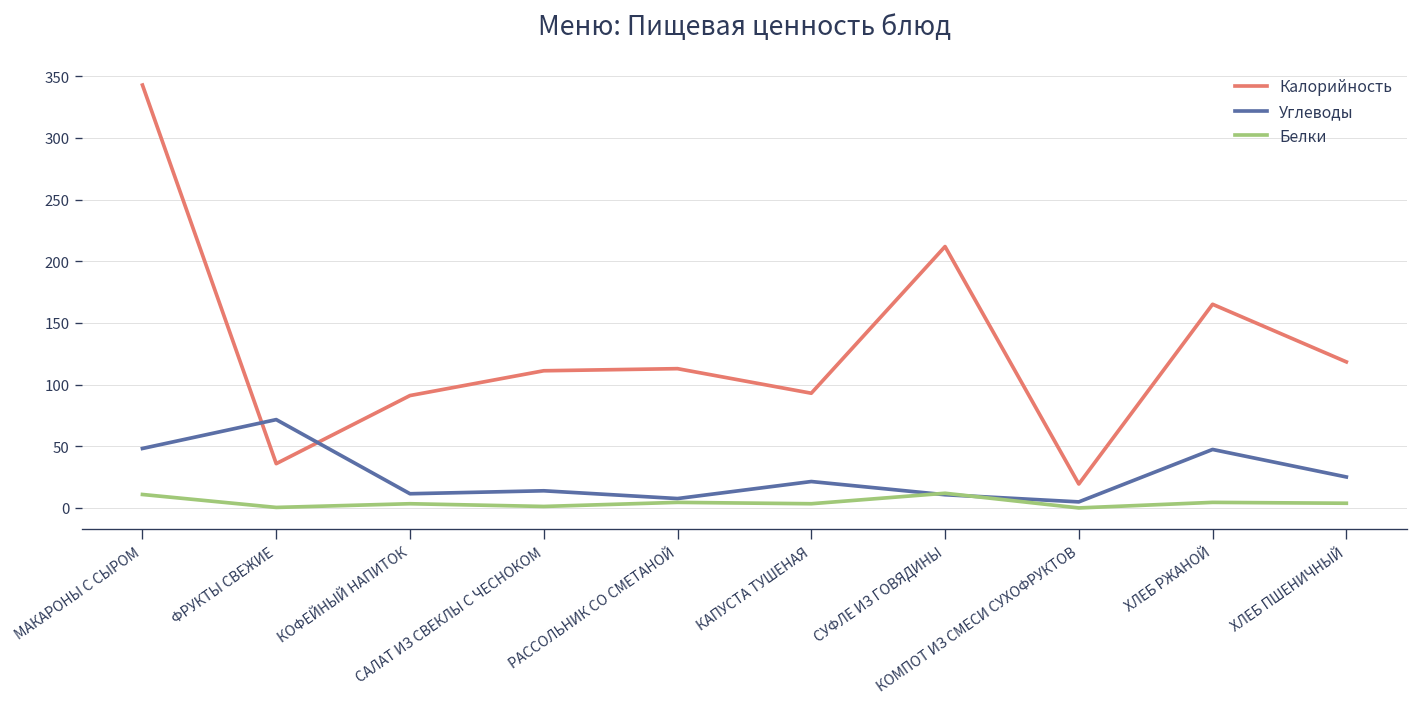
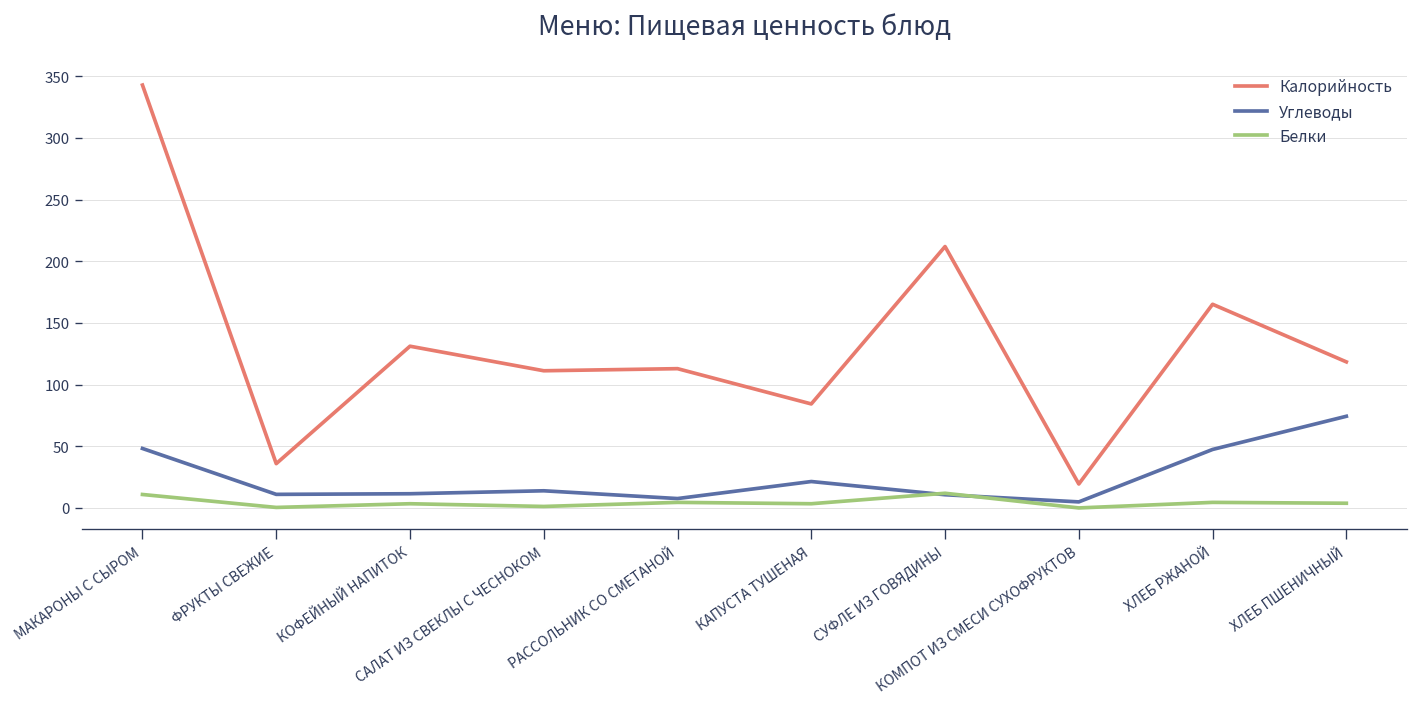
Углеводы, ФРУКТЫ СВЕЖИЕ: 72 -> 11
Калорийность, КОФЕЙНЫЙ НАПИТОК: 91 -> 131
Калорийность, КАПУСТА ТУШЕНАЯ: 93 -> 84
Углеводы, ХЛЕБ ПШЕНИЧНЫЙ: 25 -> 74
